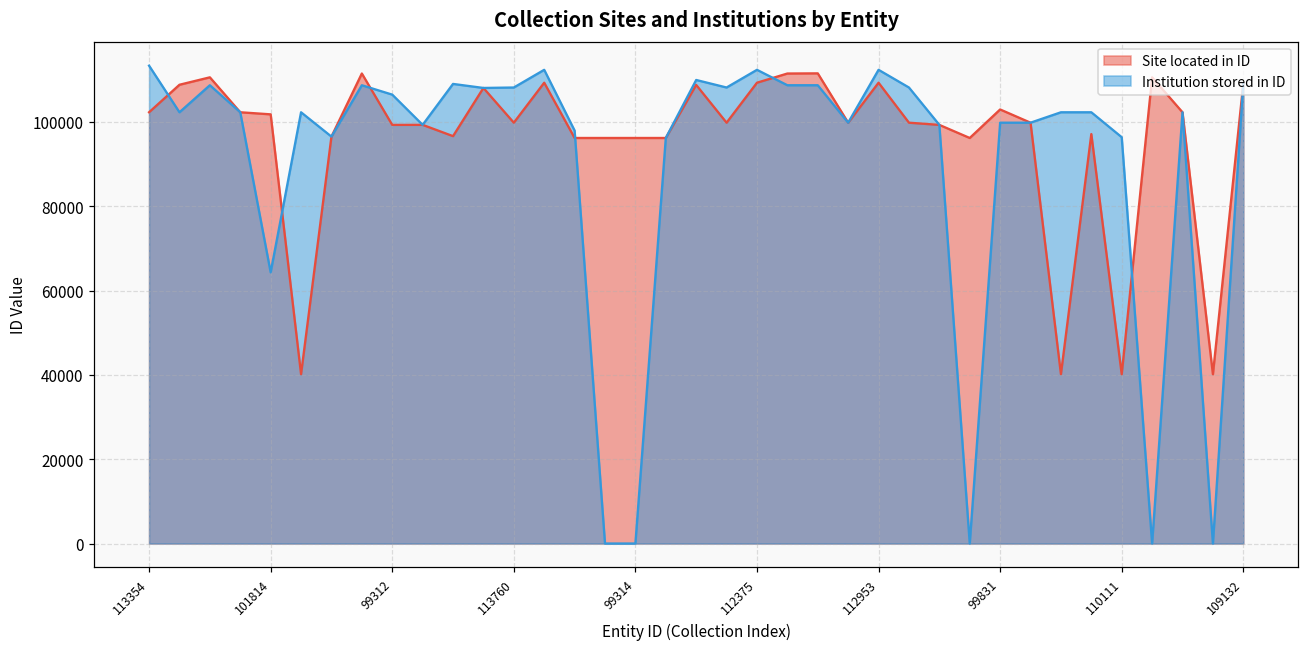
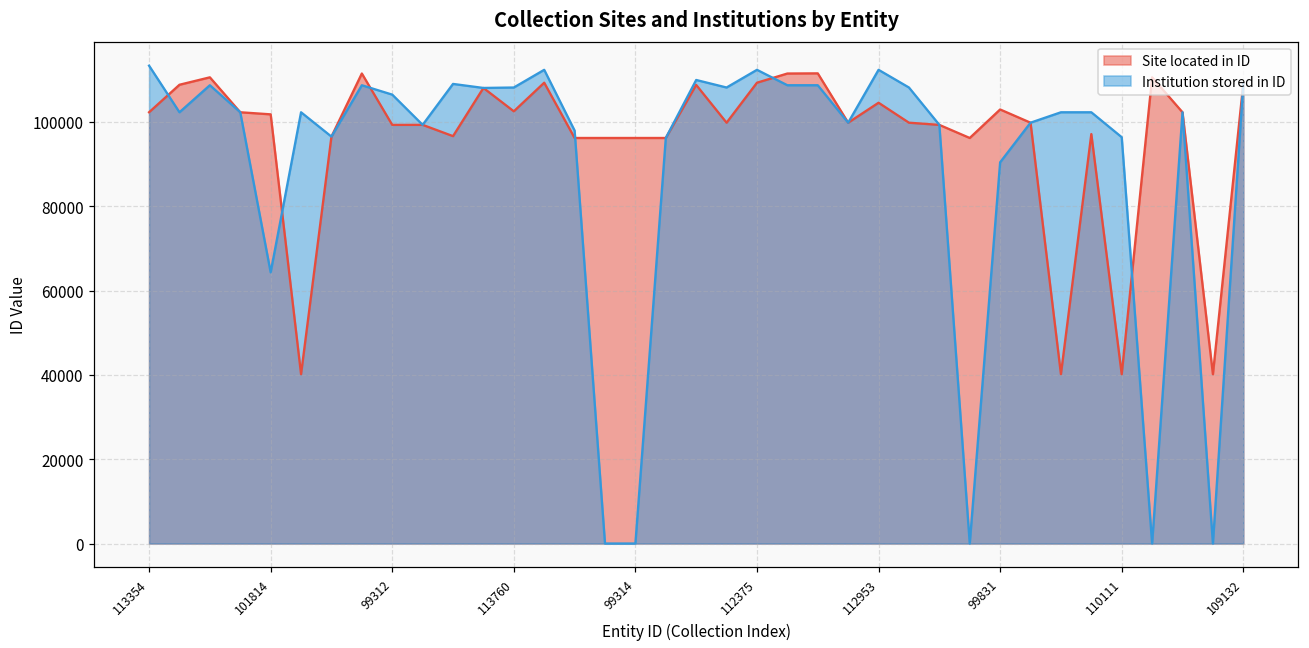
Site located in ID, 113760: 100000 -> 103000
Site located in ID, 112953: 109000 -> 105000
Institution stored in ID, 99831: 100000 -> 90000
